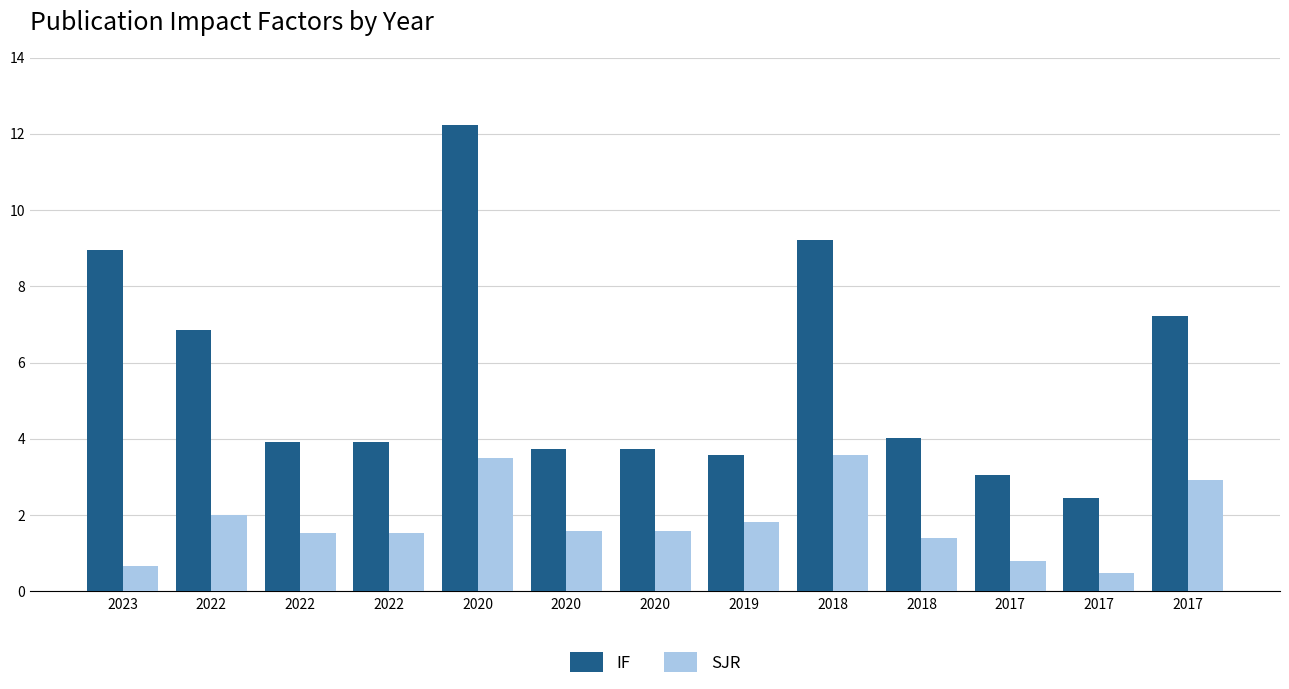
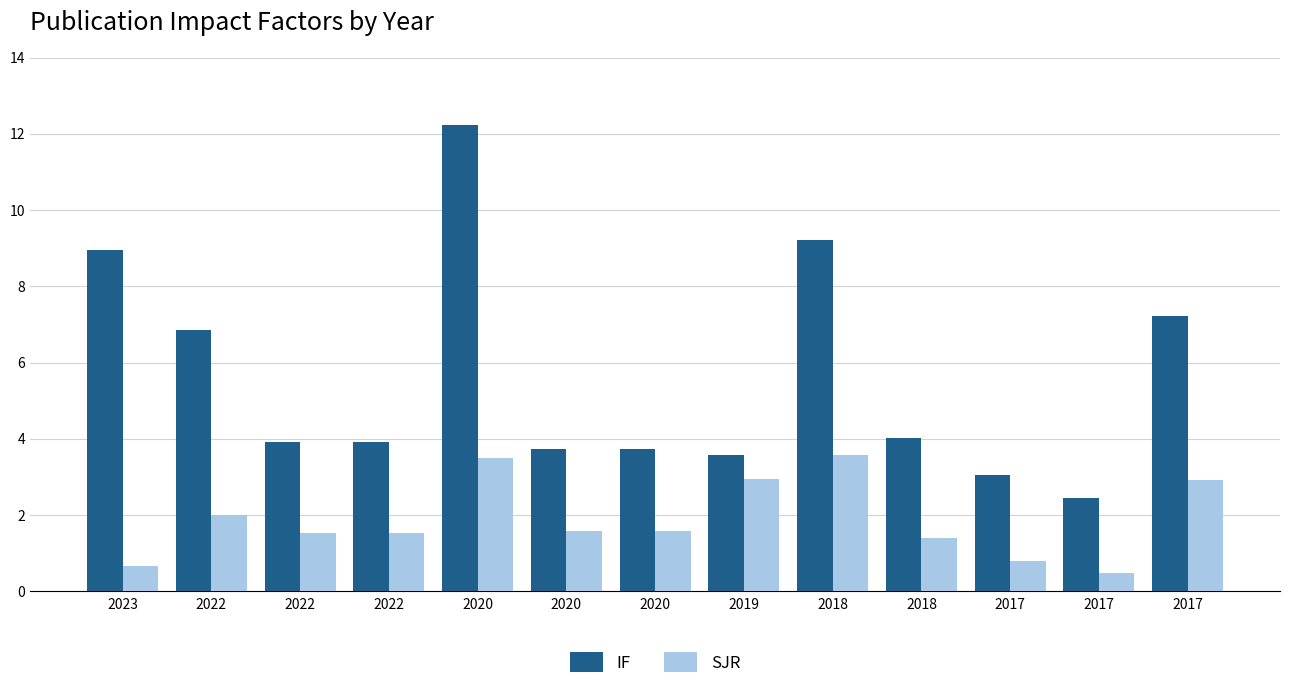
SJR, 2019: 1.8 -> 3.0
